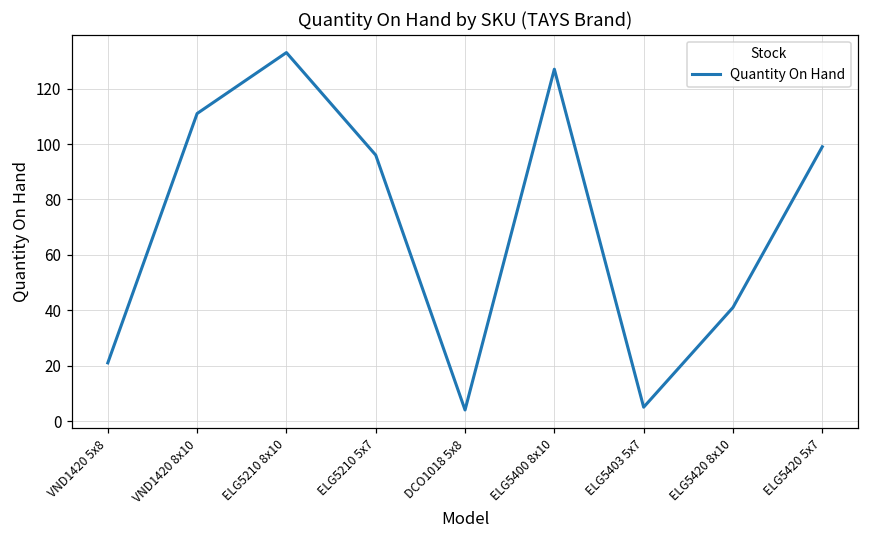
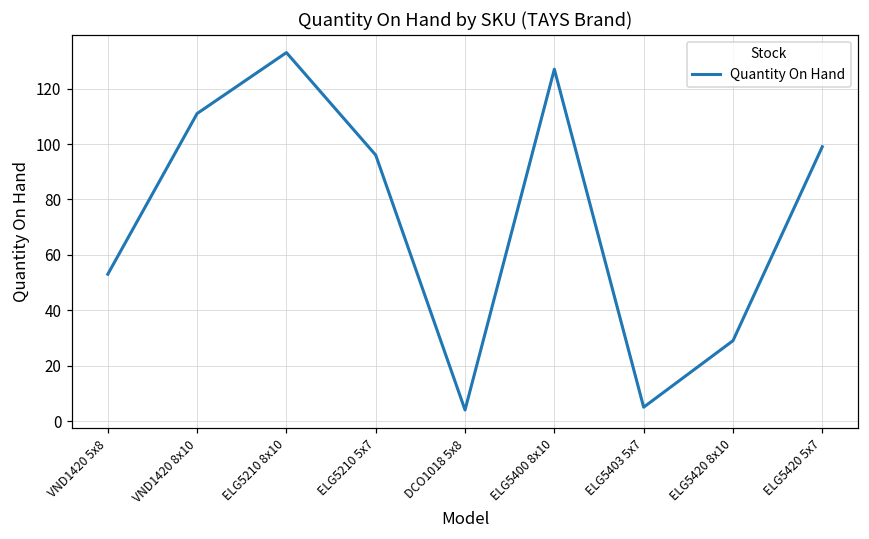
VND1420 5x8: 21 -> 53
ELG5420 8x10: 41 -> 29
